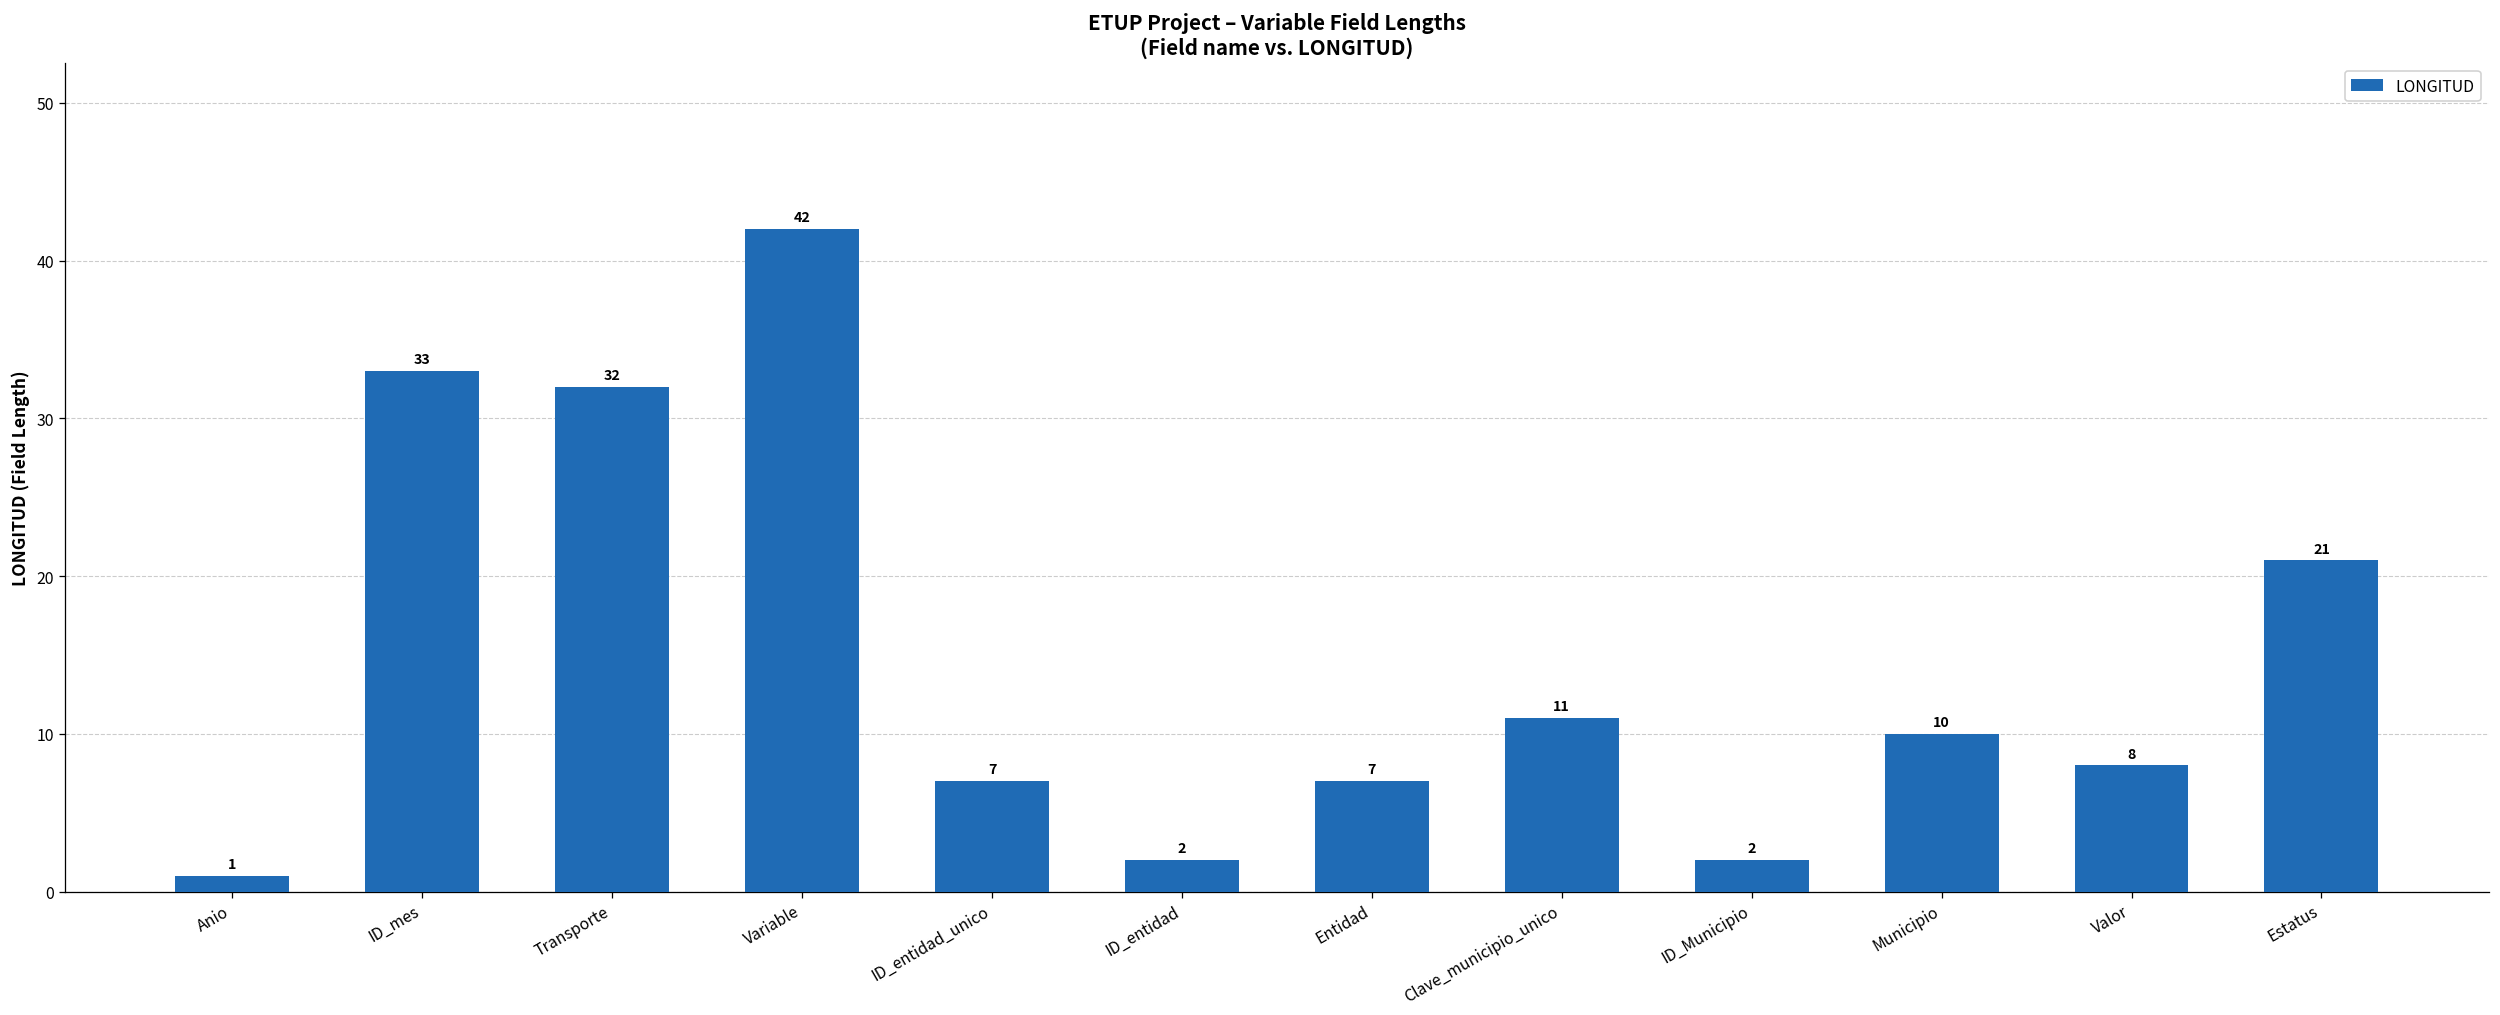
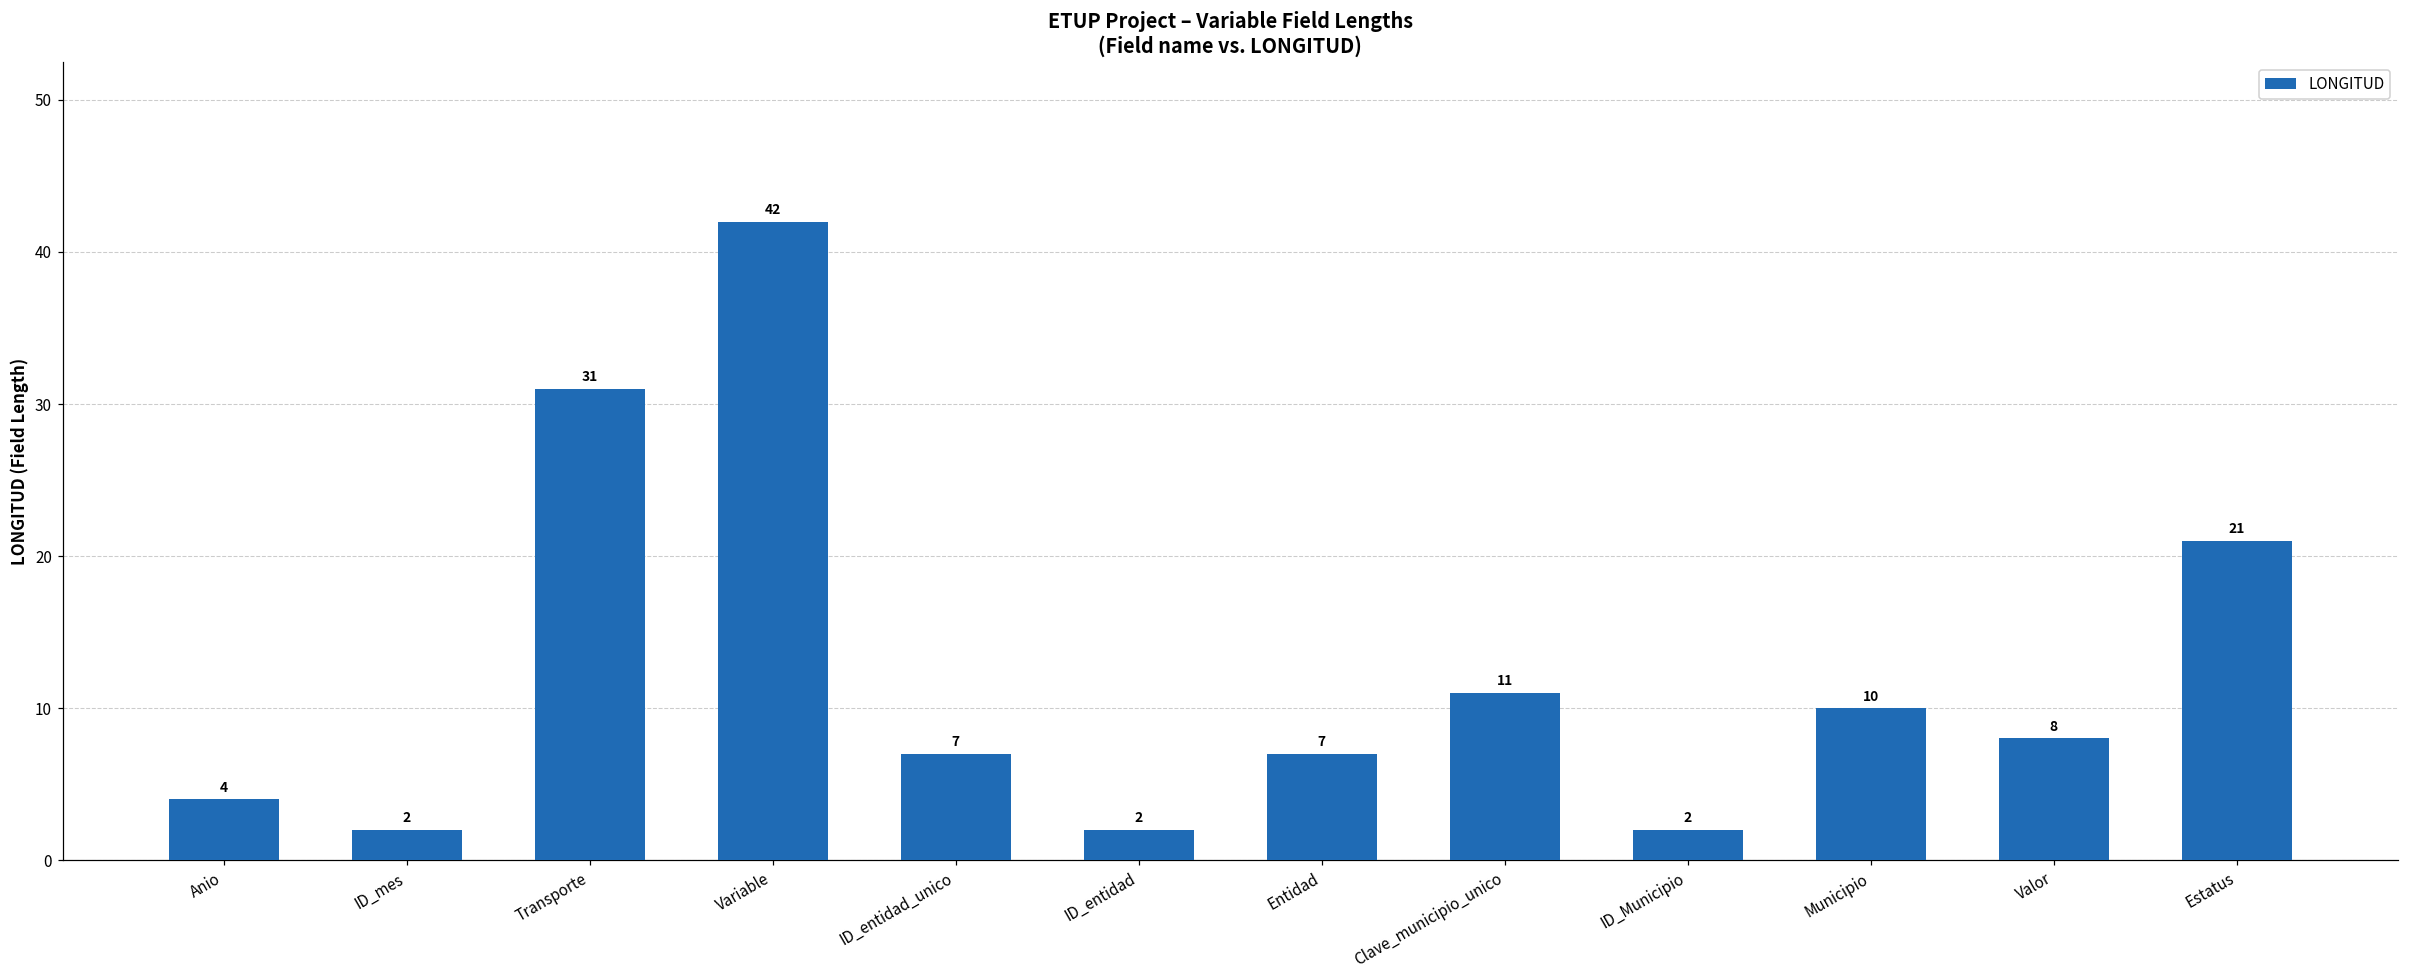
Anio: 1 -> 4
ID_mes: 33 -> 2
Transporte: 32 -> 31
